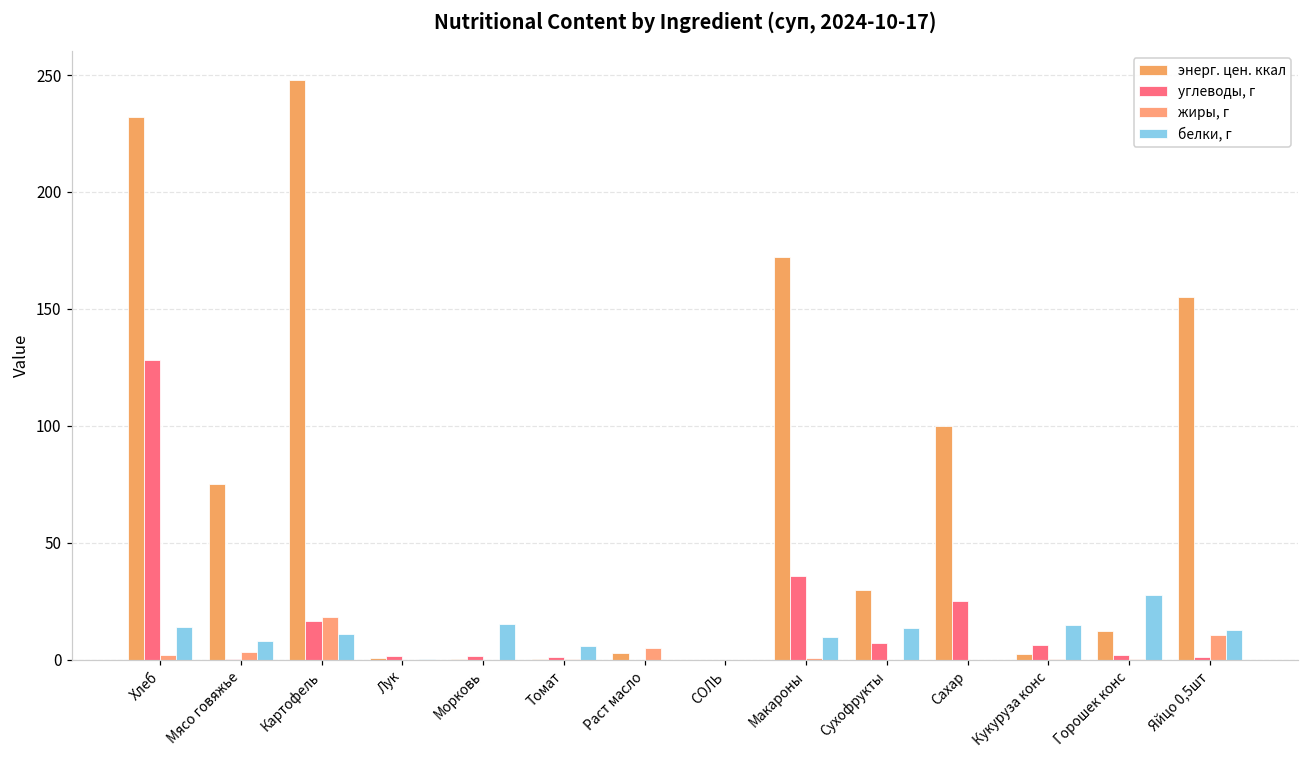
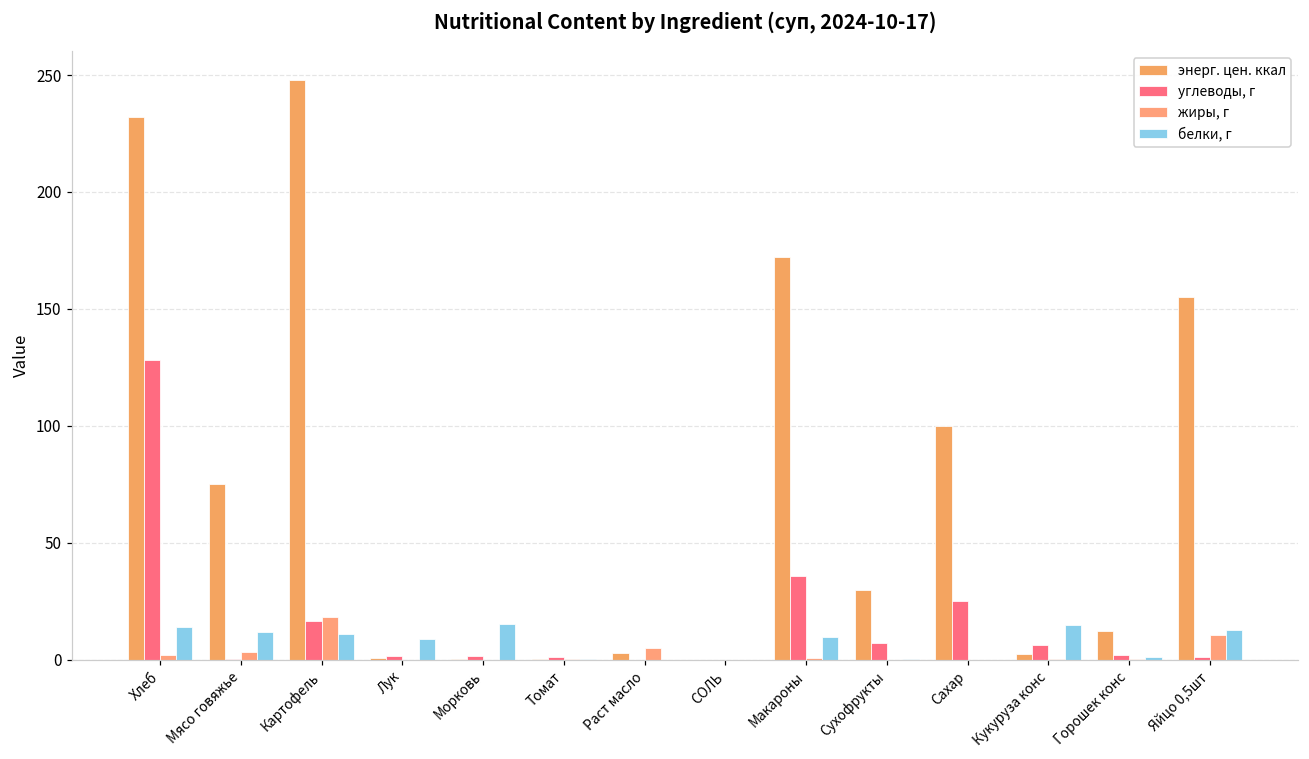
белки, г, Мясо говяжье: 8 -> 12
белки, г, Лук: 0 -> 9
белки, г, Томат: 6 -> 0
белки, г, Сухофрукты: 13 -> 0
белки, г, Горошек конс: 28 -> 1
